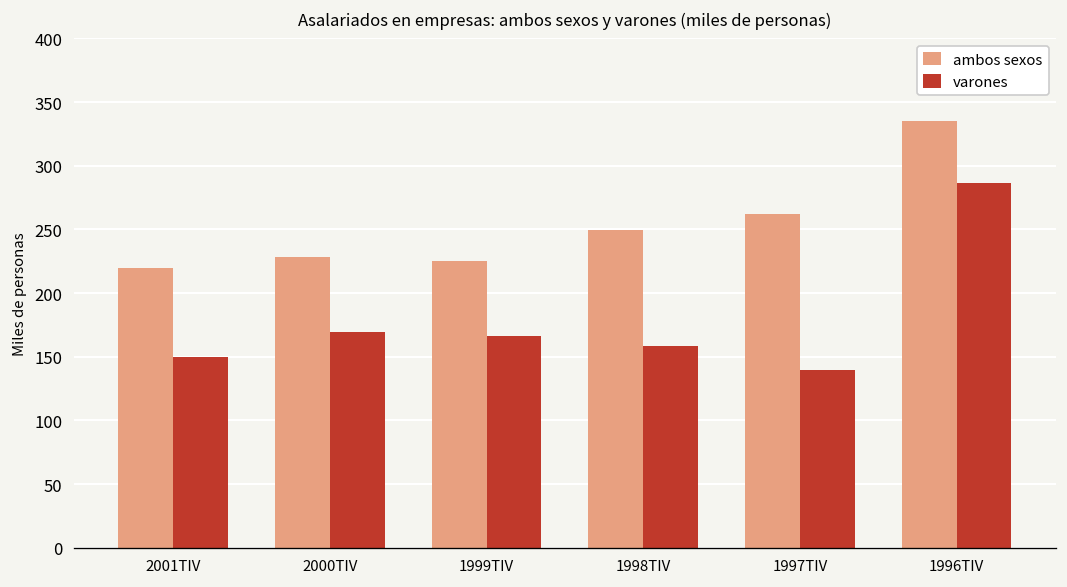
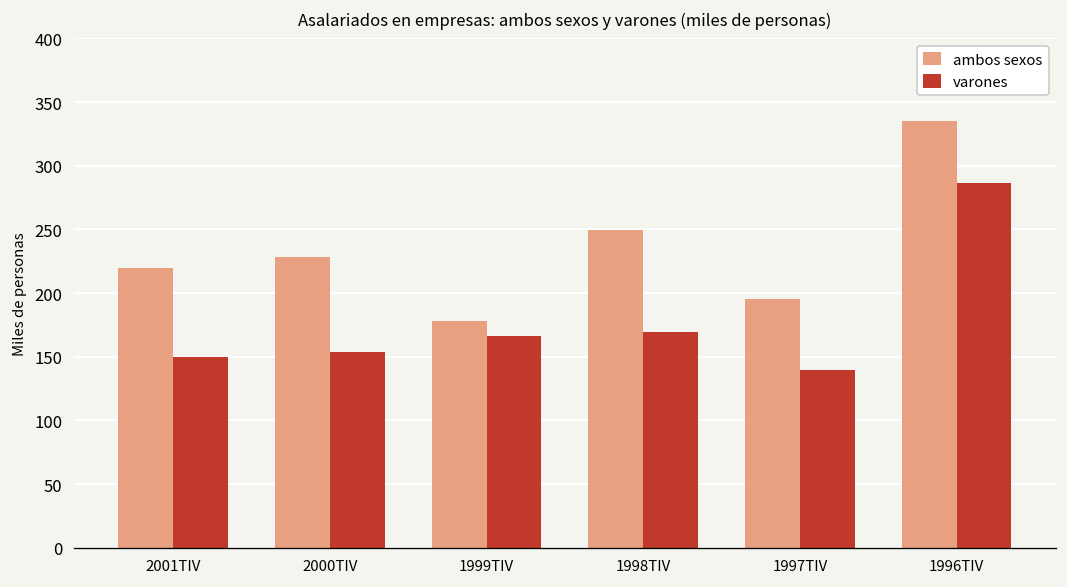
varones, 2000TIV: 170 -> 154
ambos sexos, 1999TIV: 226 -> 178
varones, 1998TIV: 158 -> 169
ambos sexos, 1997TIV: 262 -> 196
